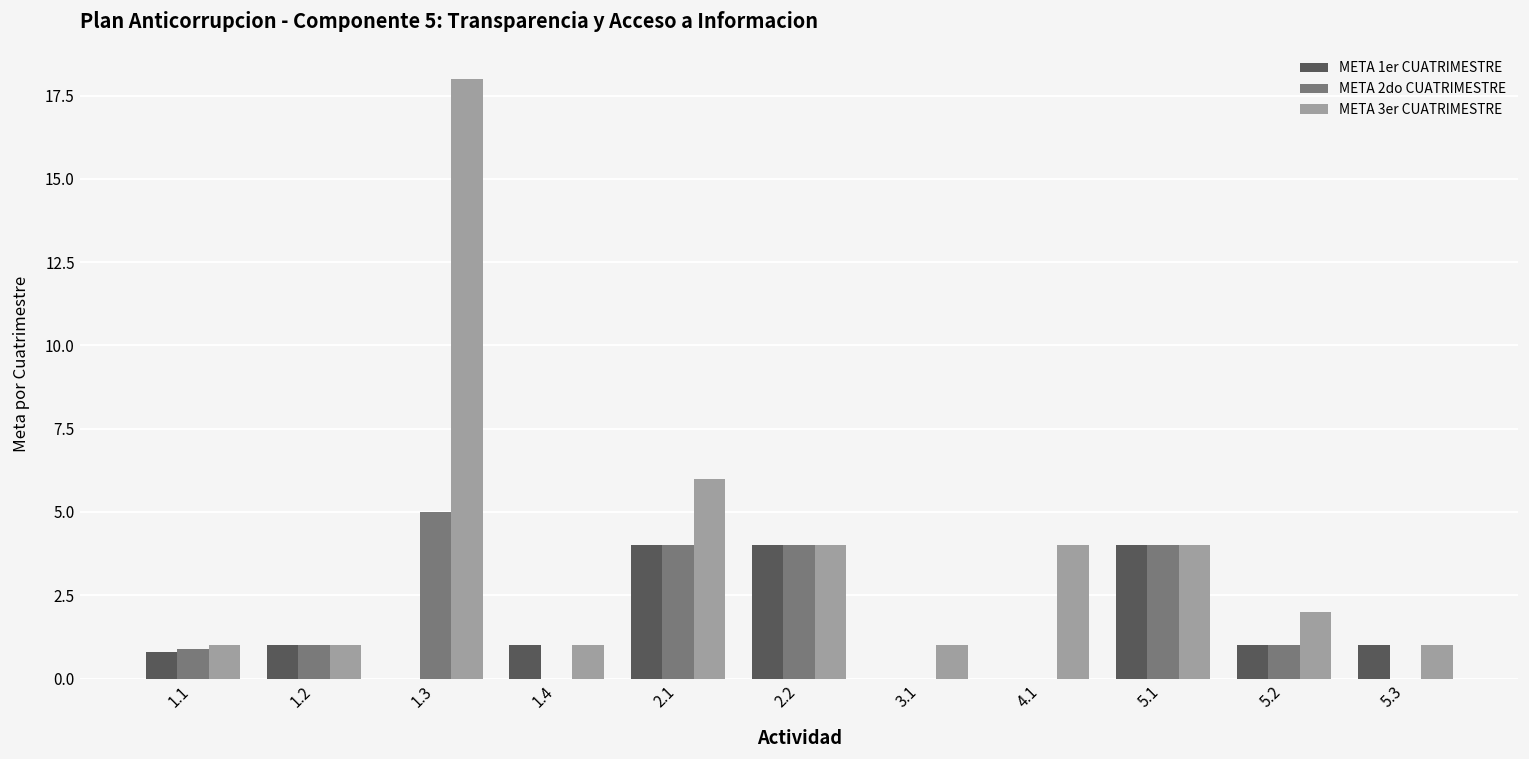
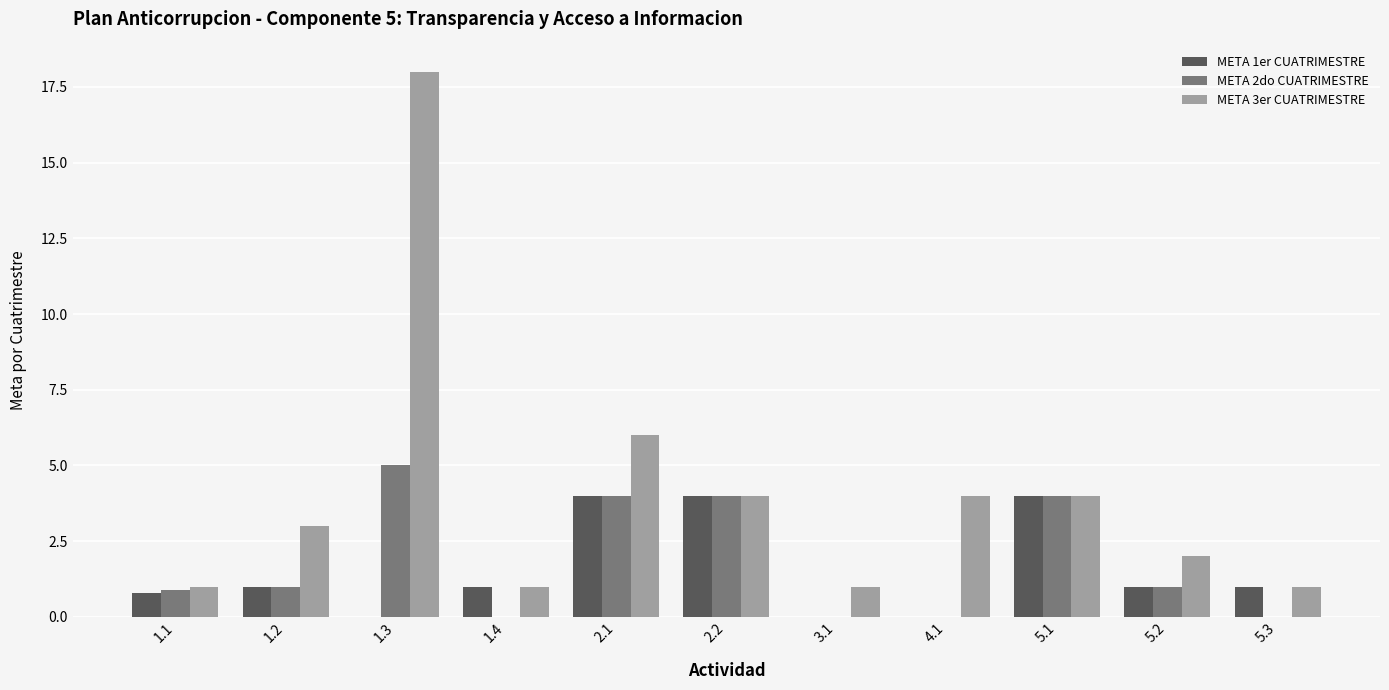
META 3er CUATRIMESTRE, 1.2: 1 -> 3
